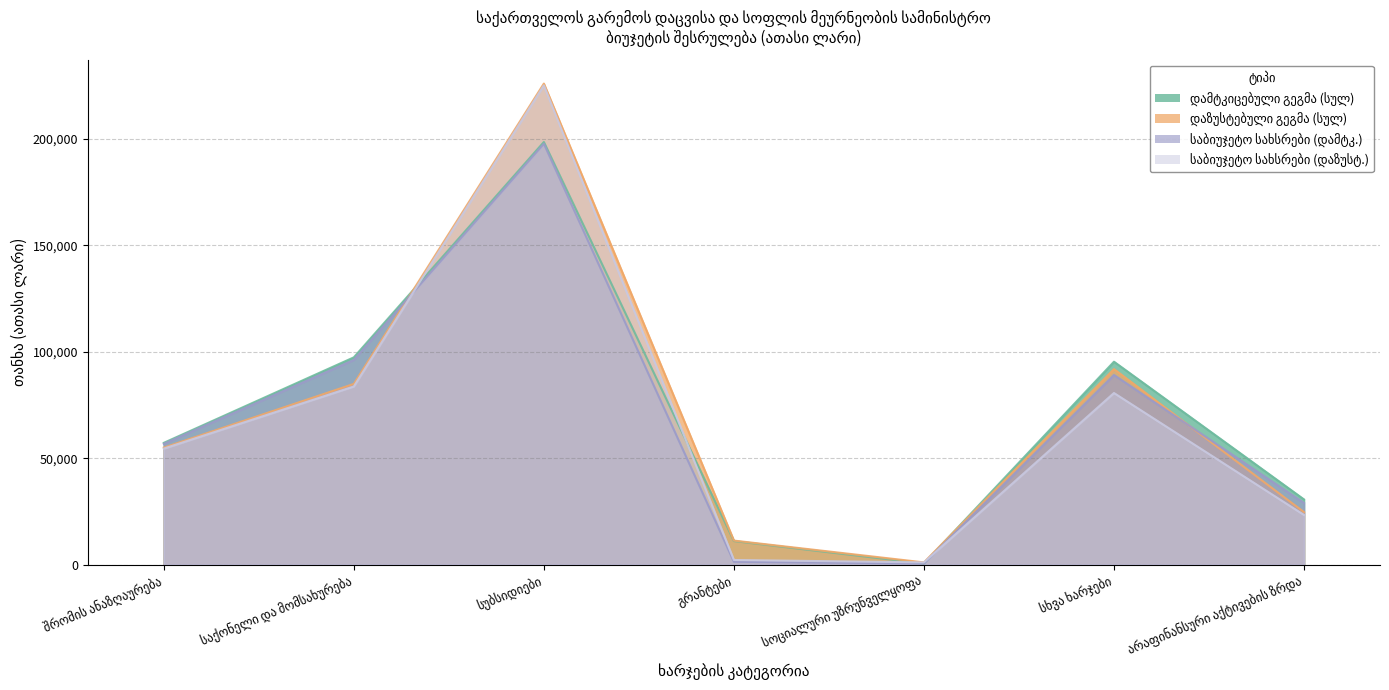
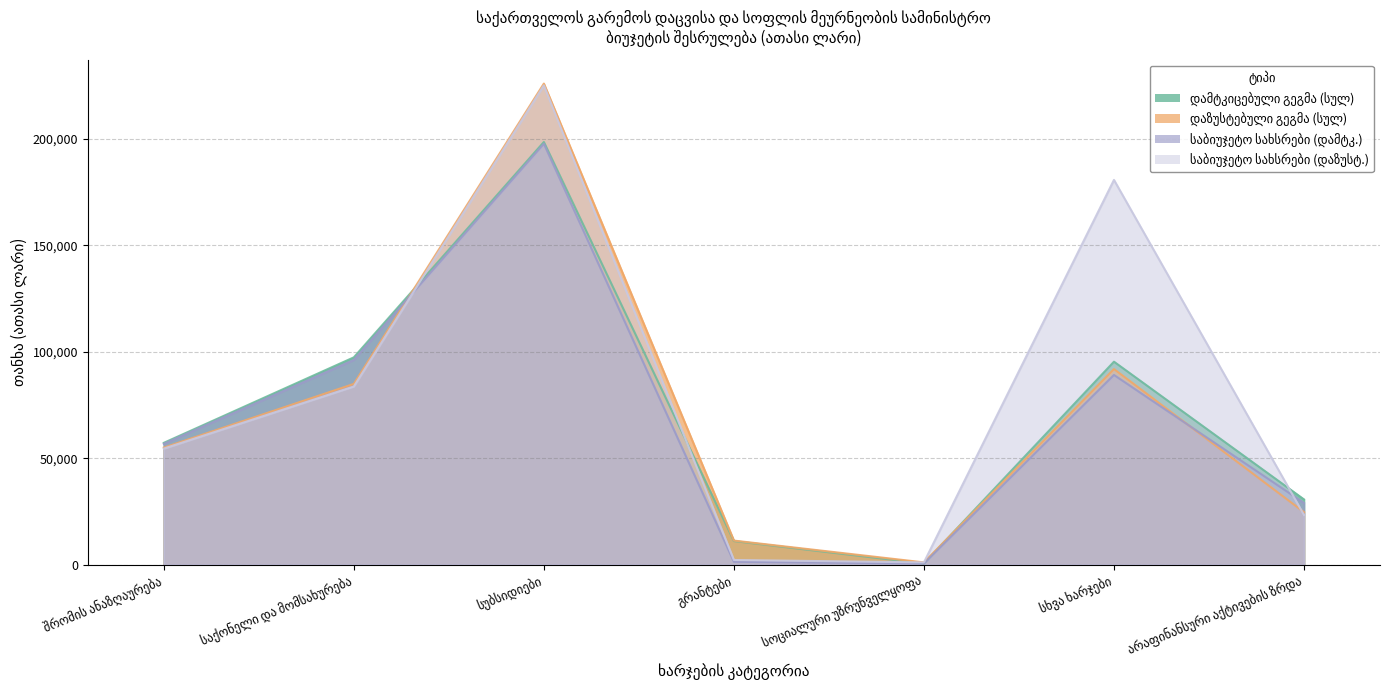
საბიუჯეტო სახსრები (დაზუსტ.), სხვა ხარჯები: 81,000 -> 181,000
